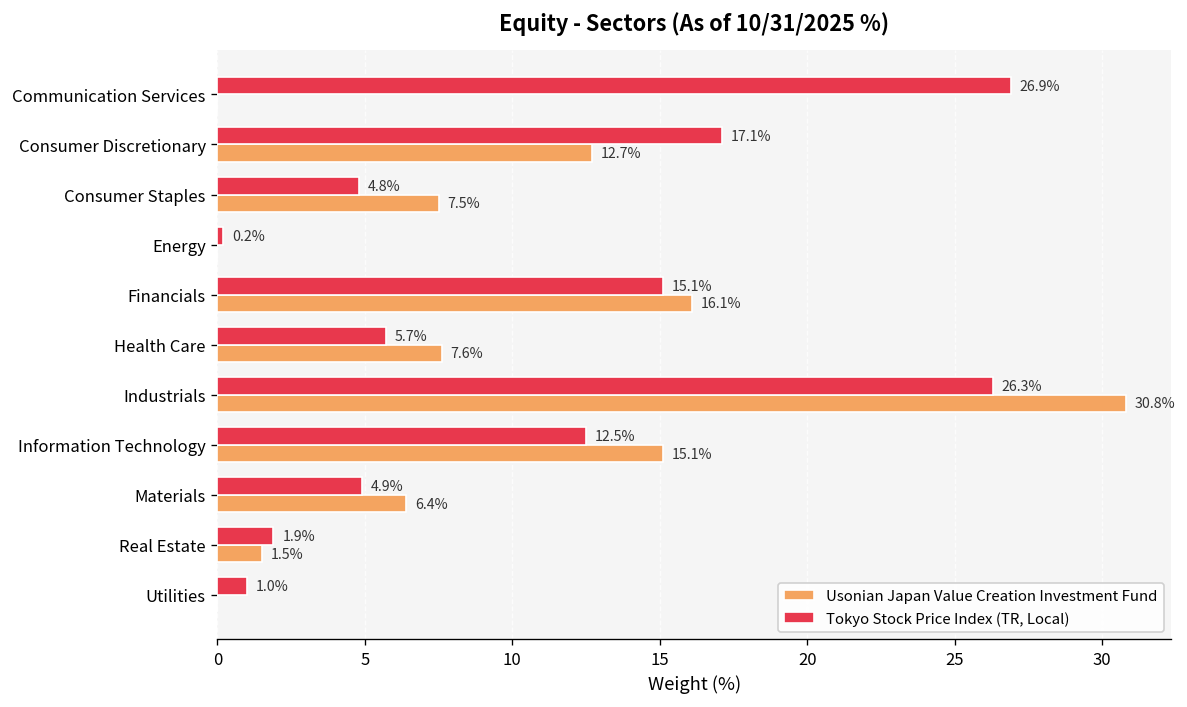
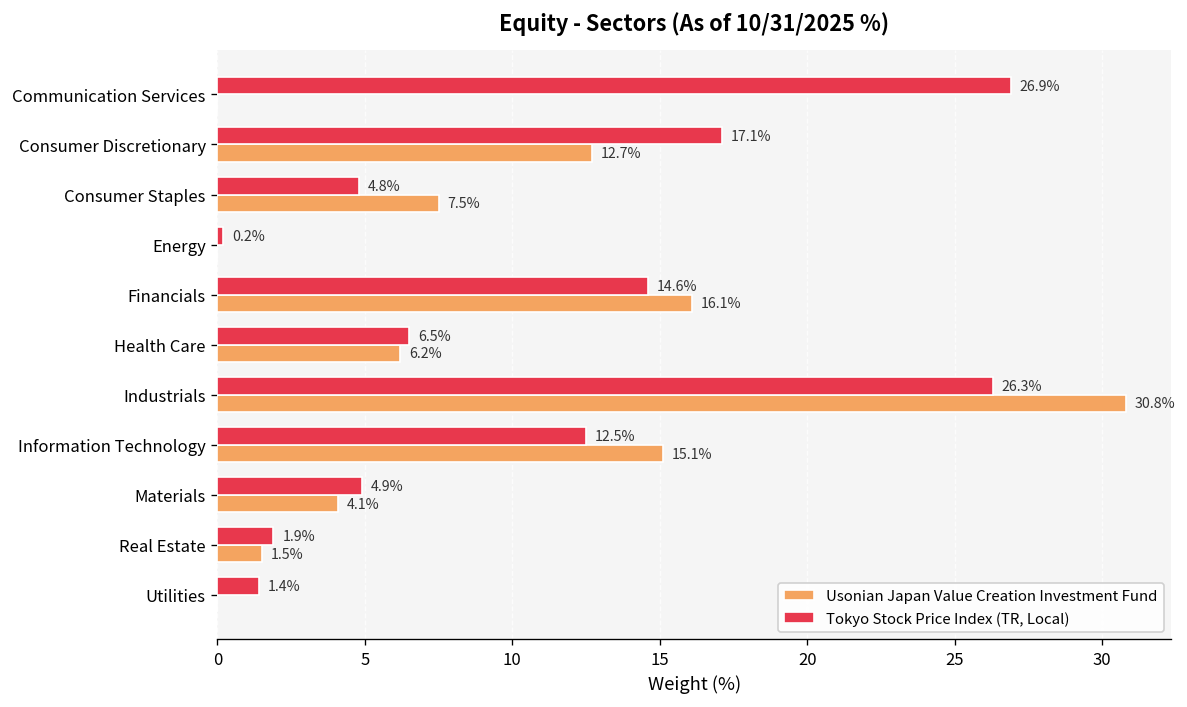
Tokyo Stock Price Index (TR, Local), Financials: 15.1% -> 14.6%
Tokyo Stock Price Index (TR, Local), Health Care: 5.7% -> 6.5%
Usonian Japan Value Creation Investment Fund, Health Care: 7.6% -> 6.2%
Usonian Japan Value Creation Investment Fund, Materials: 6.4% -> 4.1%
Tokyo Stock Price Index (TR, Local), Utilities: 1.0% -> 1.4%
